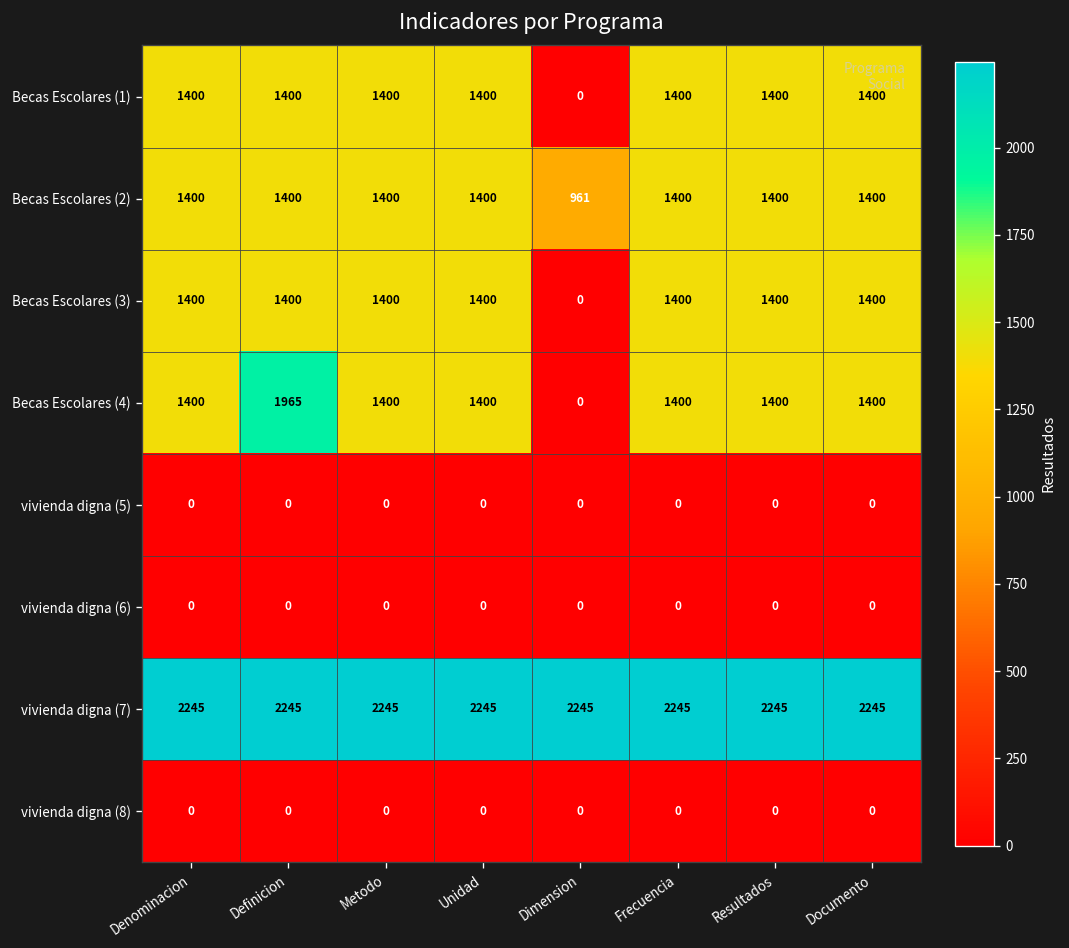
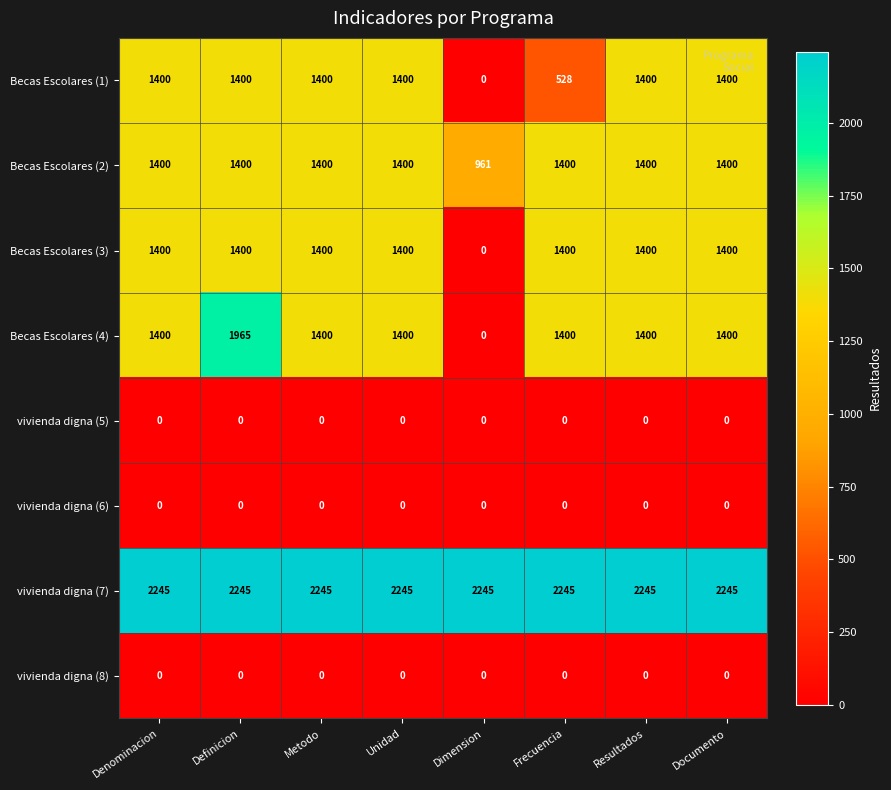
Becas Escolares (1), Frecuencia: 1400 -> 528
